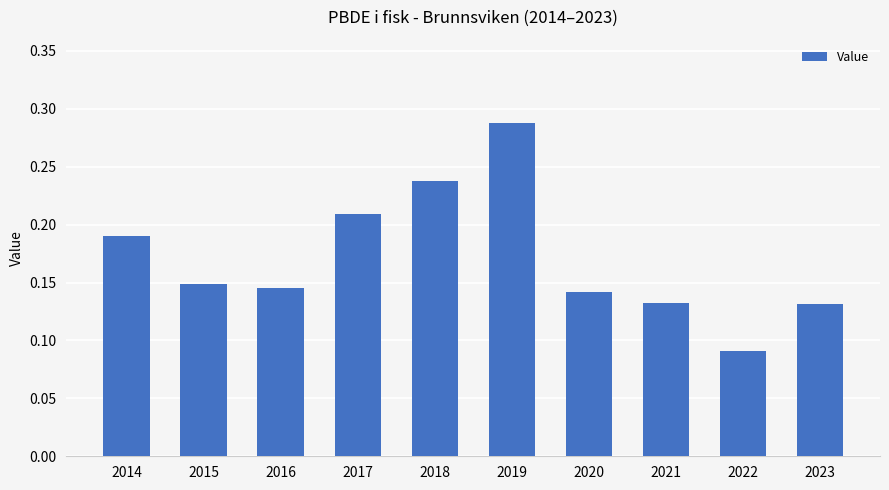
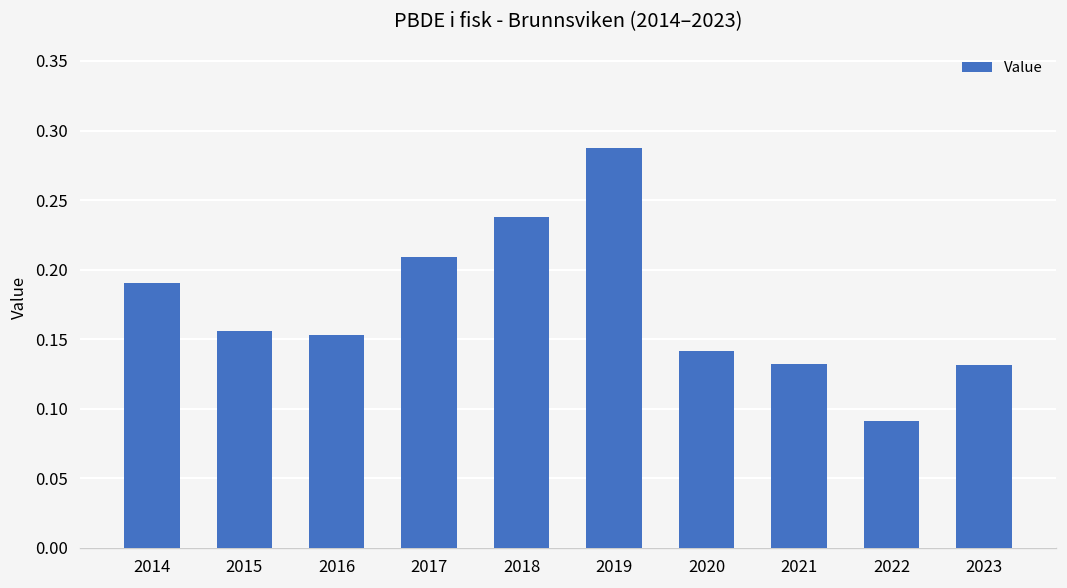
2015: 0.149 -> 0.156
2016: 0.146 -> 0.153
